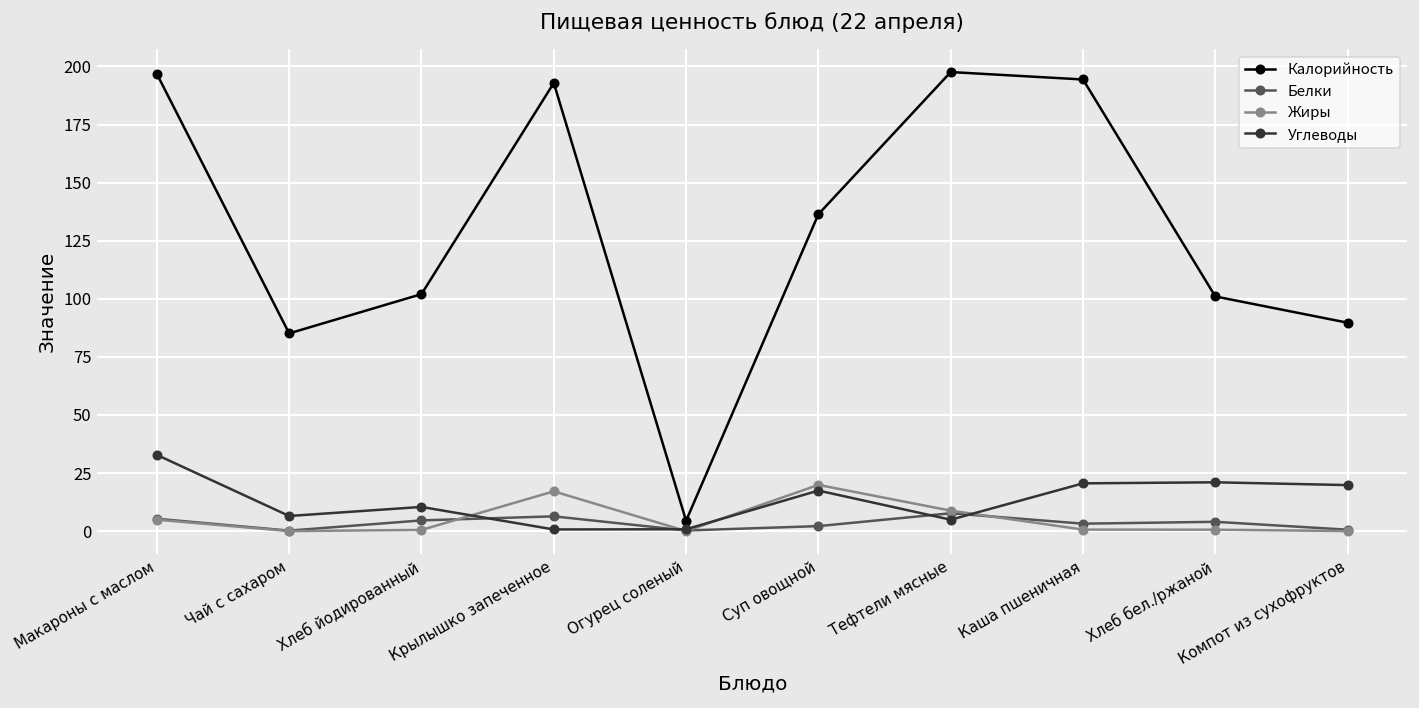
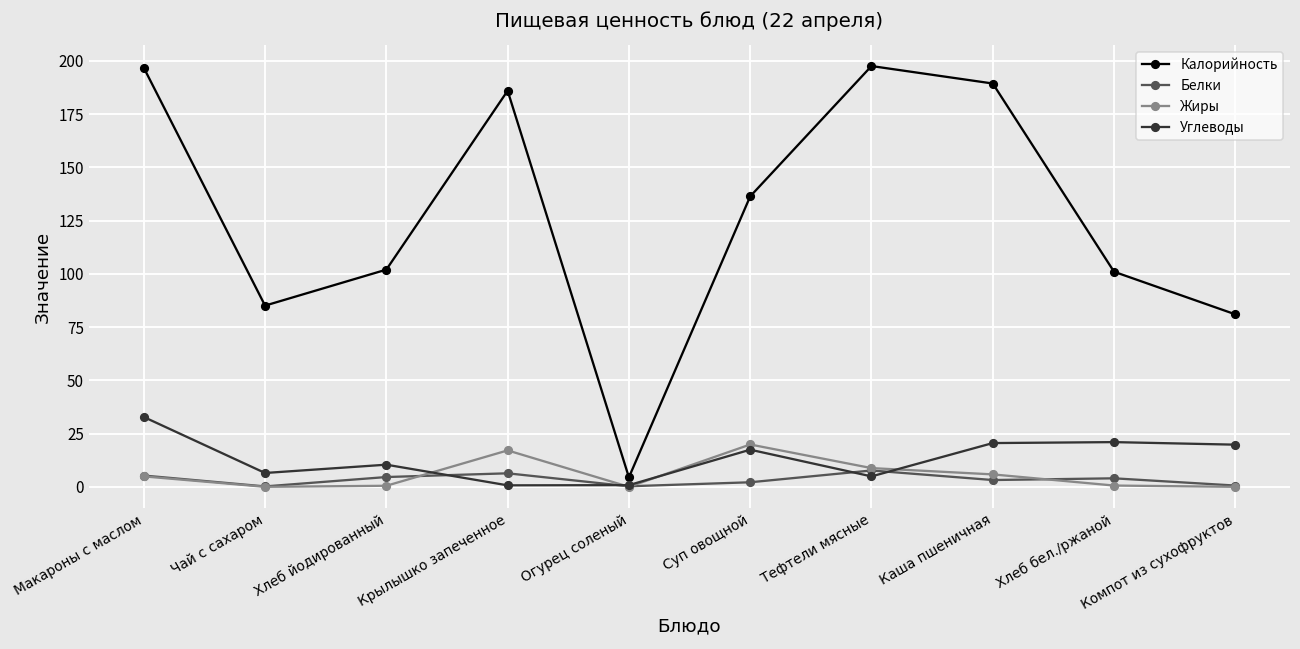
Калорийность, Крылышко запеченное: 193 -> 186
Калорийность, Каша пшеничная: 194 -> 189
Жиры, Каша пшеничная: 1 -> 6
Калорийность, Компот из сухофруктов: 90 -> 81
